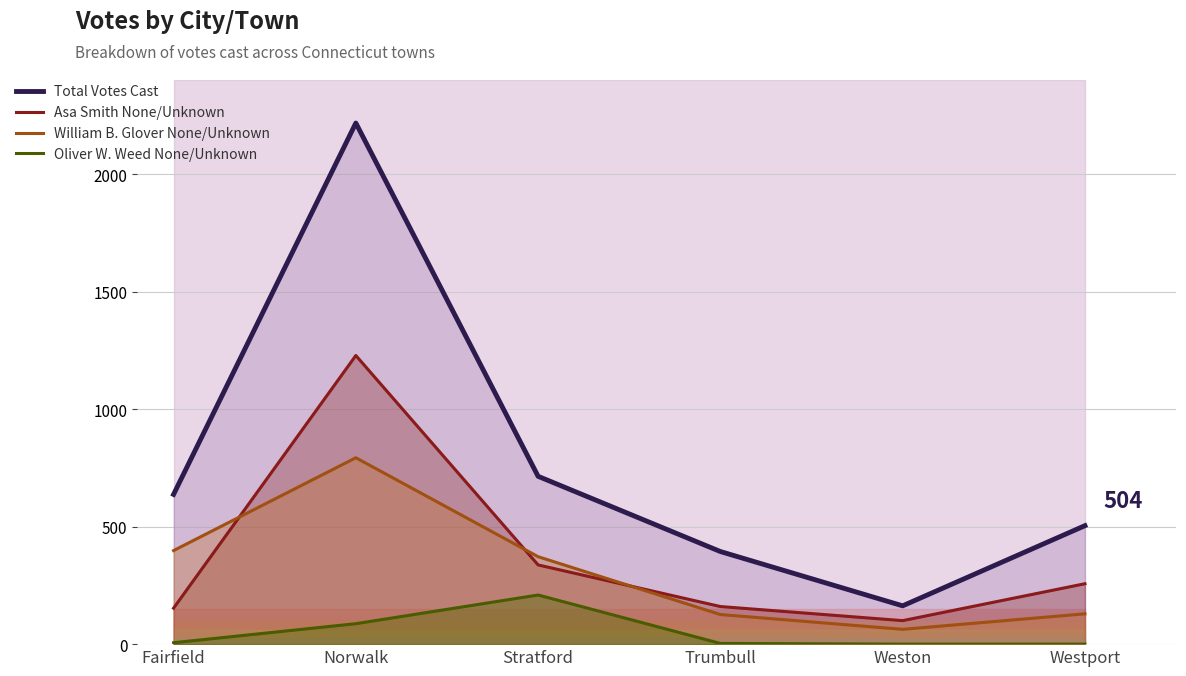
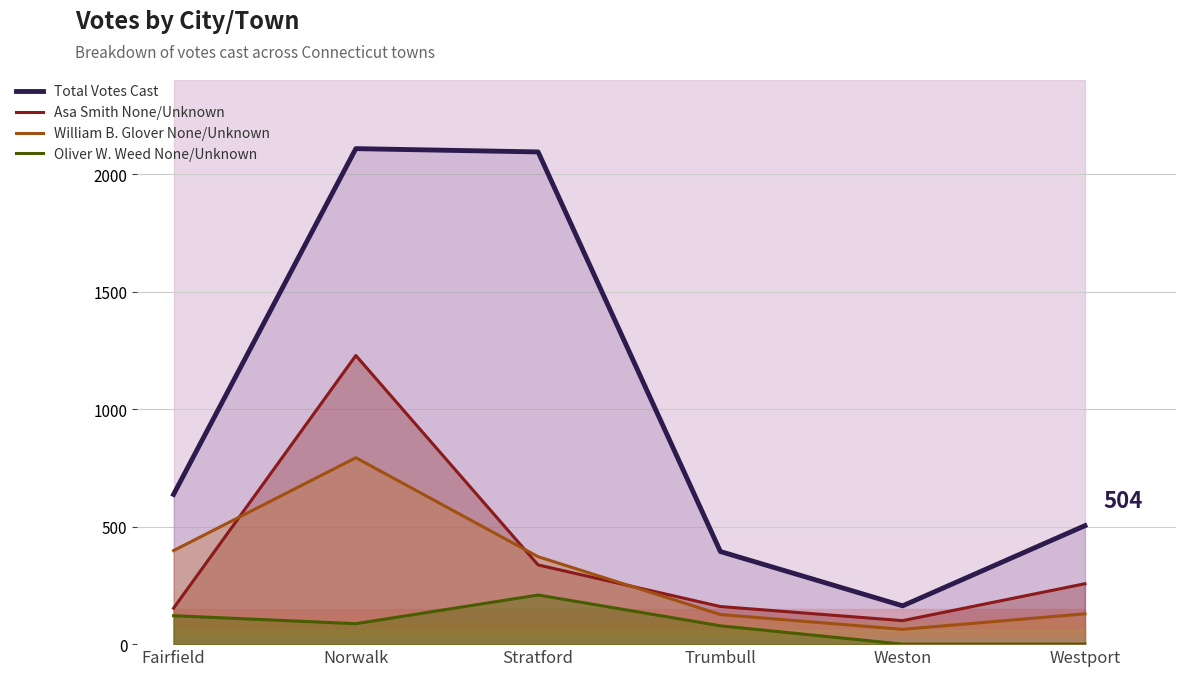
Oliver W. Weed None/Unknown, Fairfield: 10 -> 120
Total Votes Cast, Norwalk: 2220 -> 2110
Total Votes Cast, Stratford: 710 -> 2090
Oliver W. Weed None/Unknown, Trumbull: 0 -> 80
